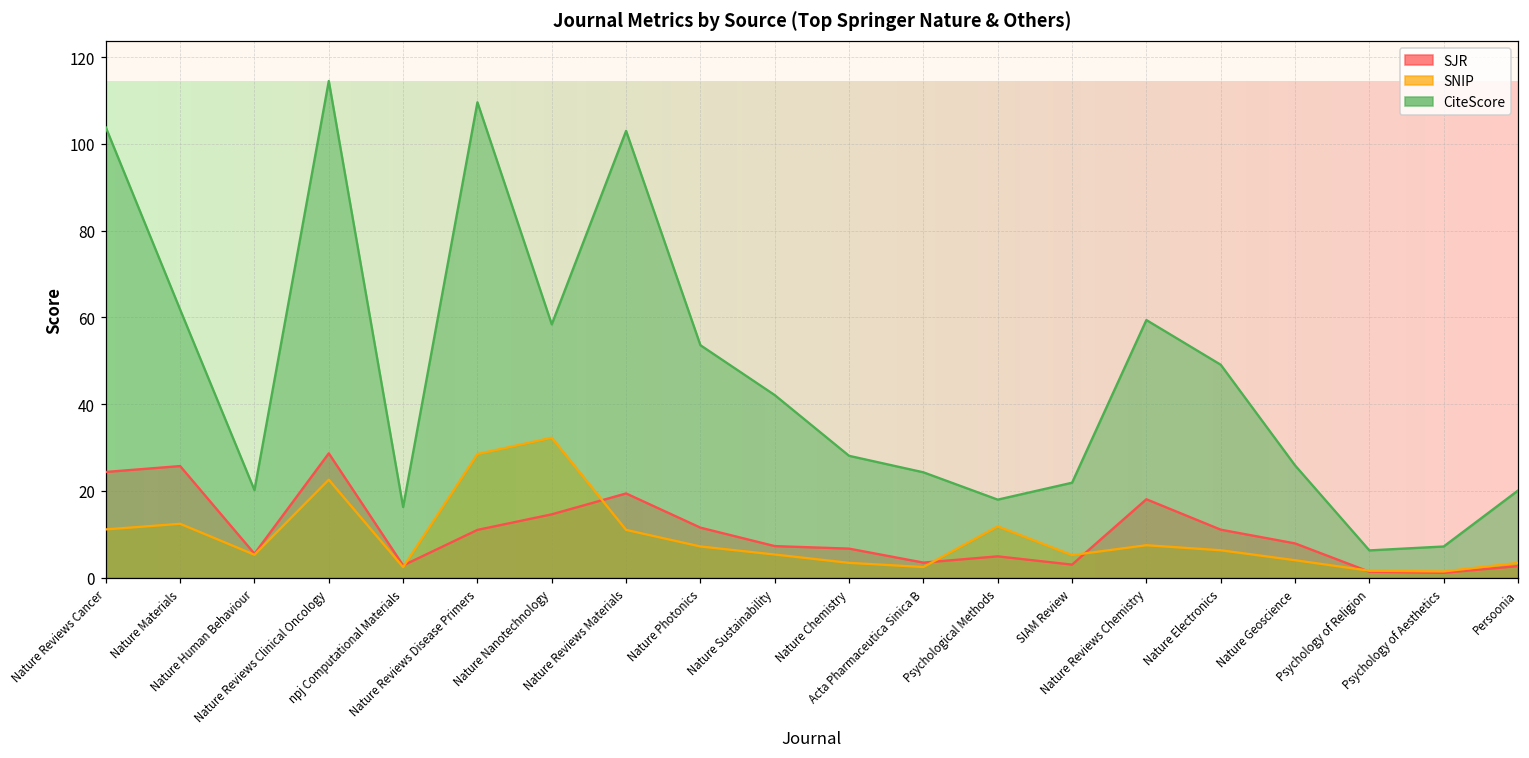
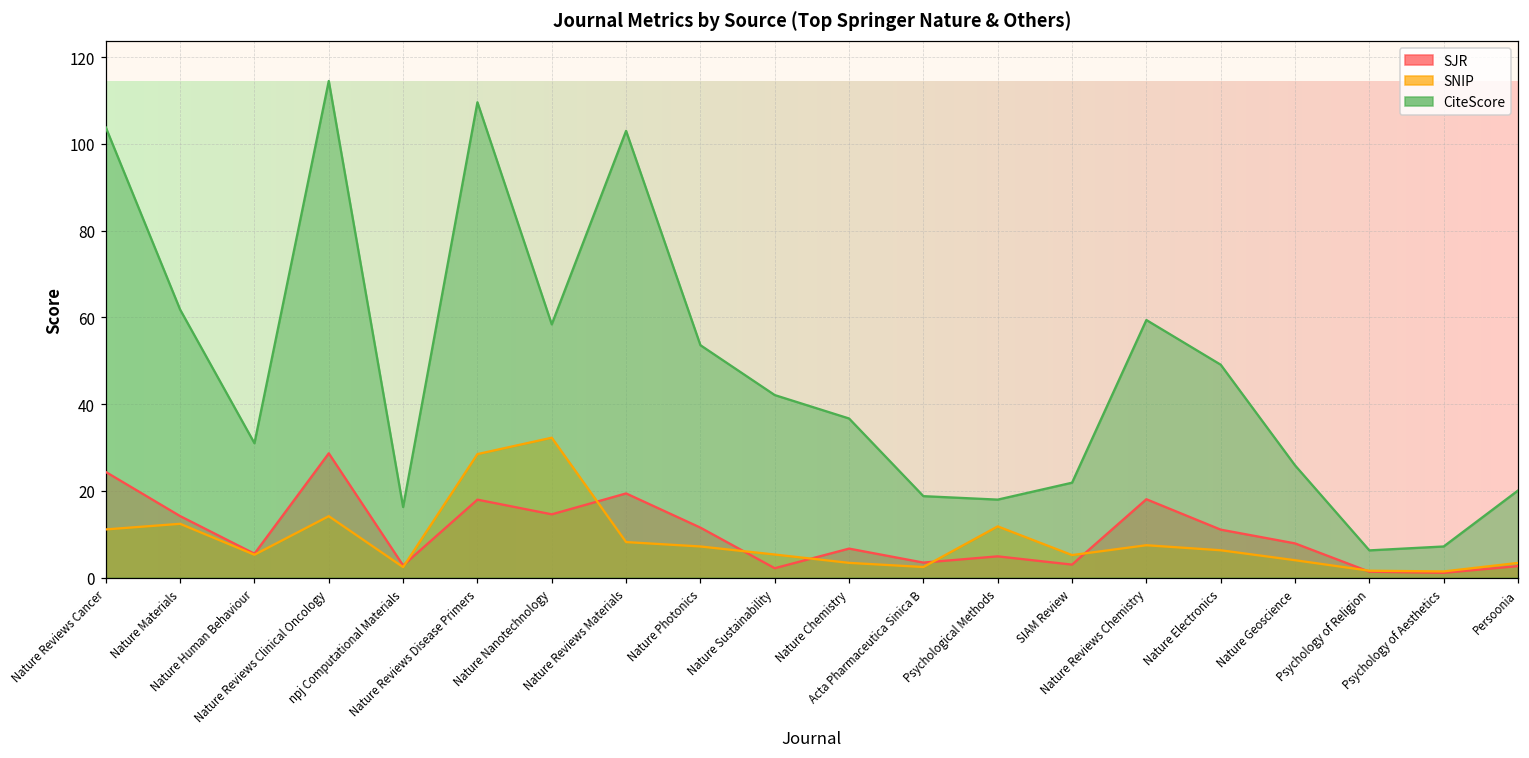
SJR, Nature Materials: 26 -> 14
CiteScore, Nature Human Behaviour: 20 -> 31
SNIP, Nature Reviews Clinical Oncology: 23 -> 14
SJR, Nature Reviews Disease Primers: 11 -> 18
SNIP, Nature Reviews Materials: 11 -> 8
SJR, Nature Sustainability: 7 -> 2
CiteScore, Nature Chemistry: 28 -> 37
CiteScore, Acta Pharmaceutica Sinica B: 24 -> 19
